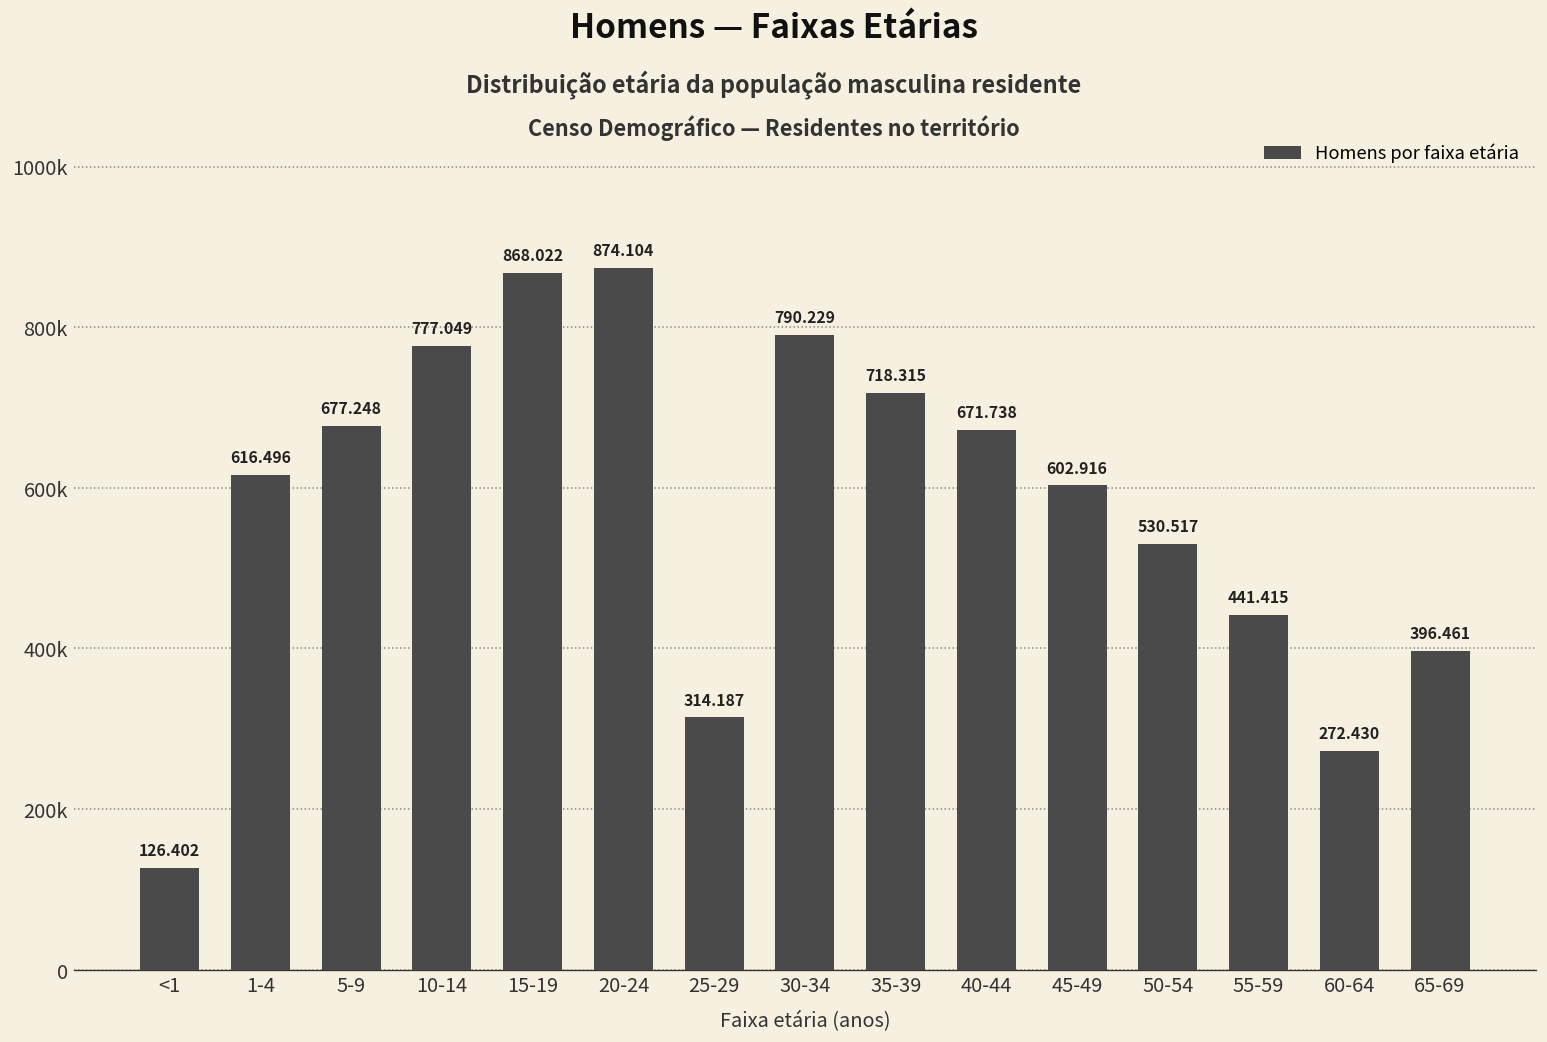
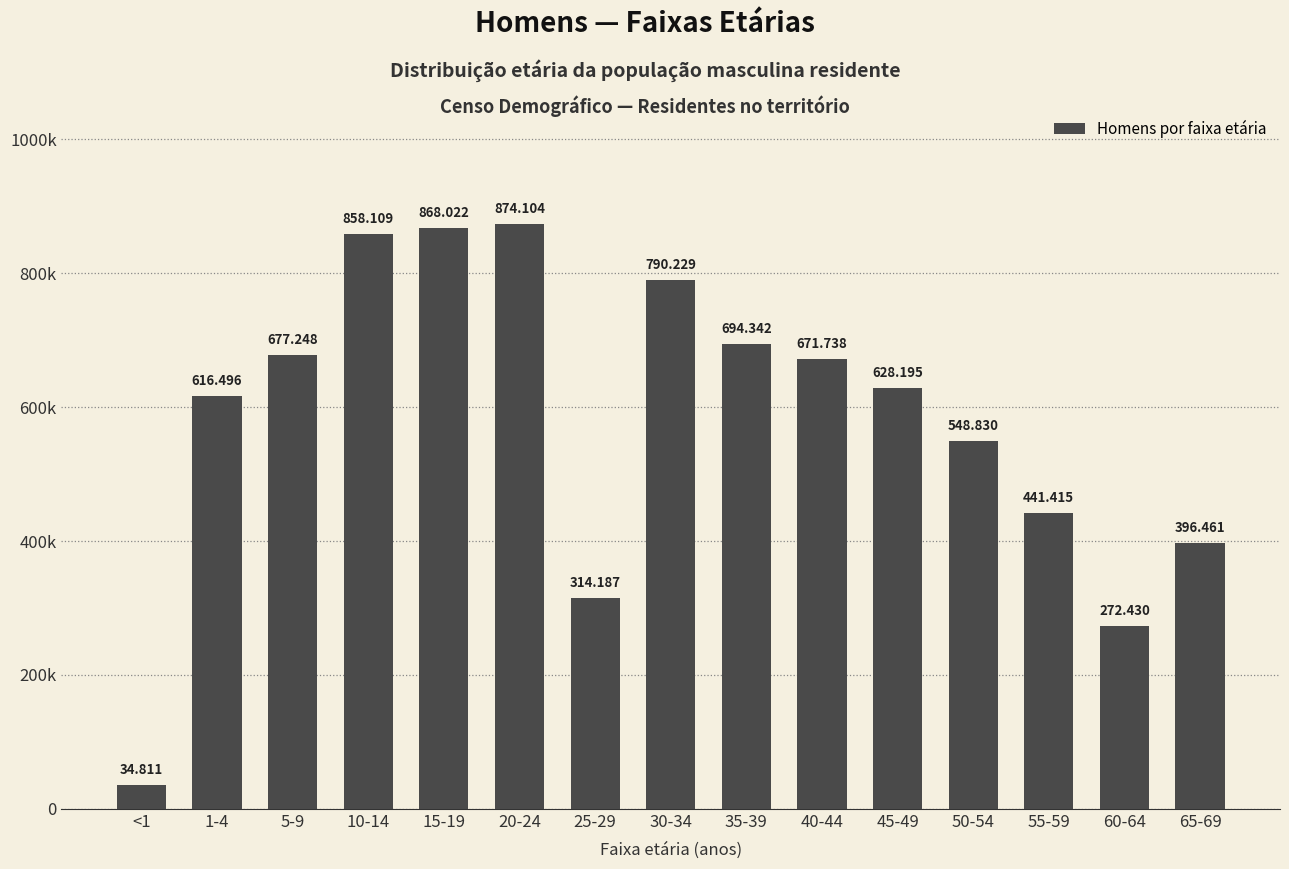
<1: 126.402 -> 34.811
10-14: 777.049 -> 858.109
35-39: 718.315 -> 694.342
45-49: 602.916 -> 628.195
50-54: 530.517 -> 548.830
